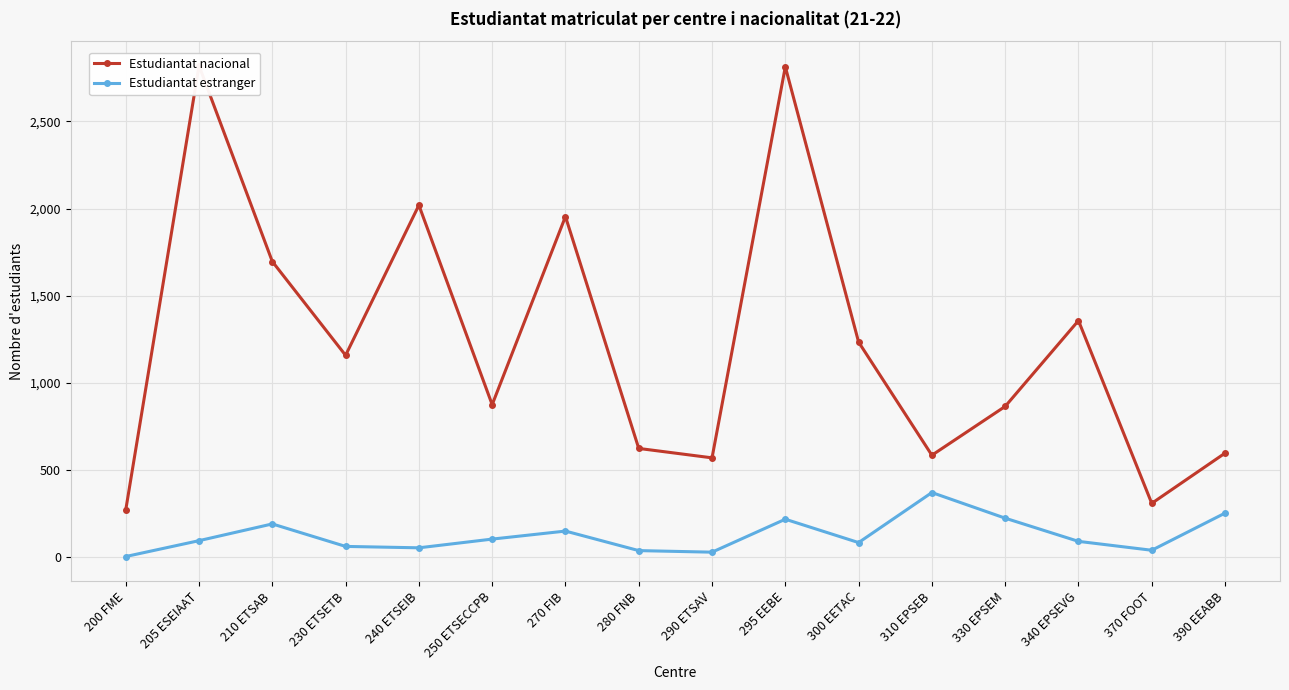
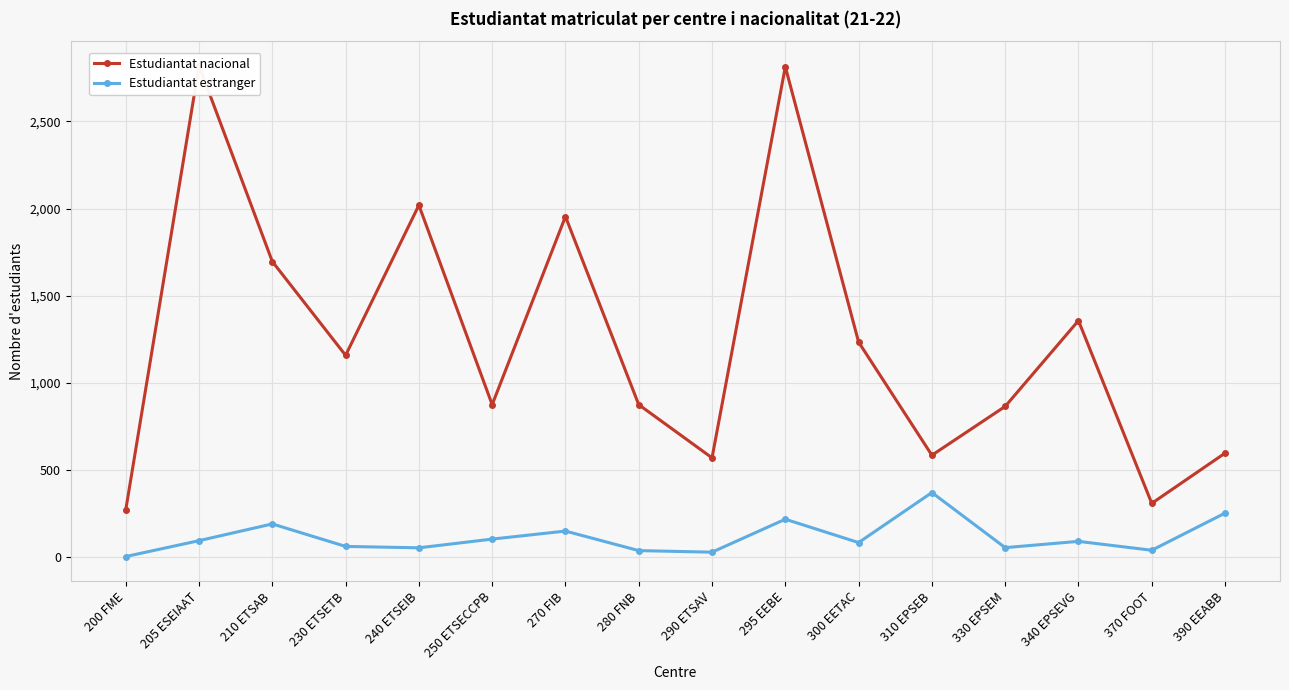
Estudiantat nacional, 280 FNB: 620 -> 880
Estudiantat estranger, 330 EPSEM: 220 -> 60
